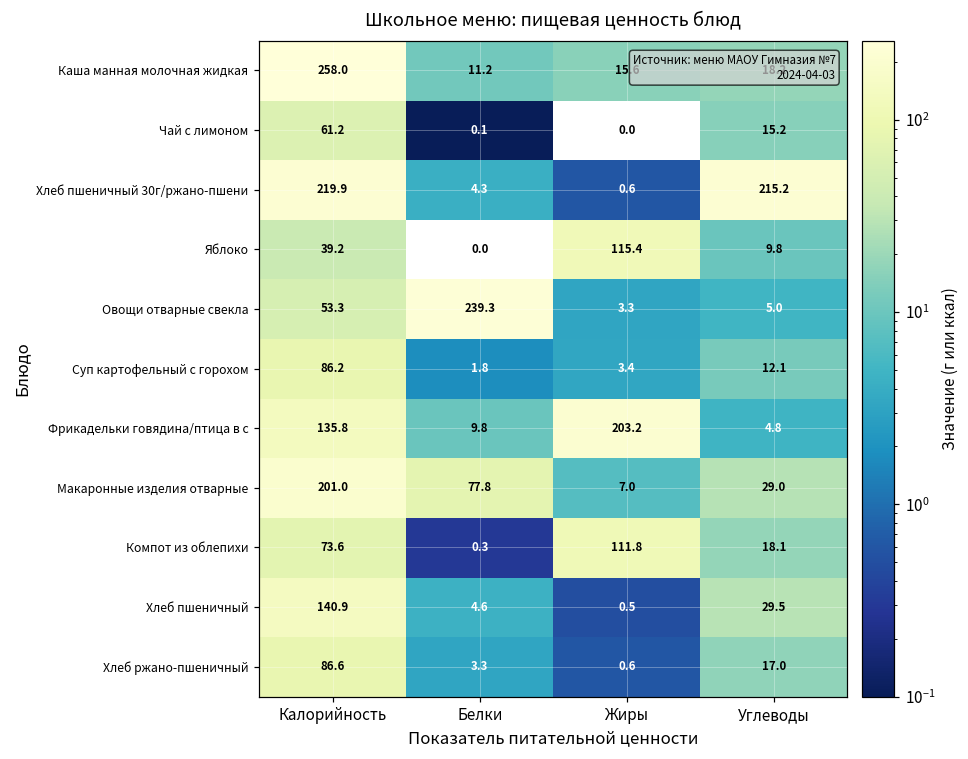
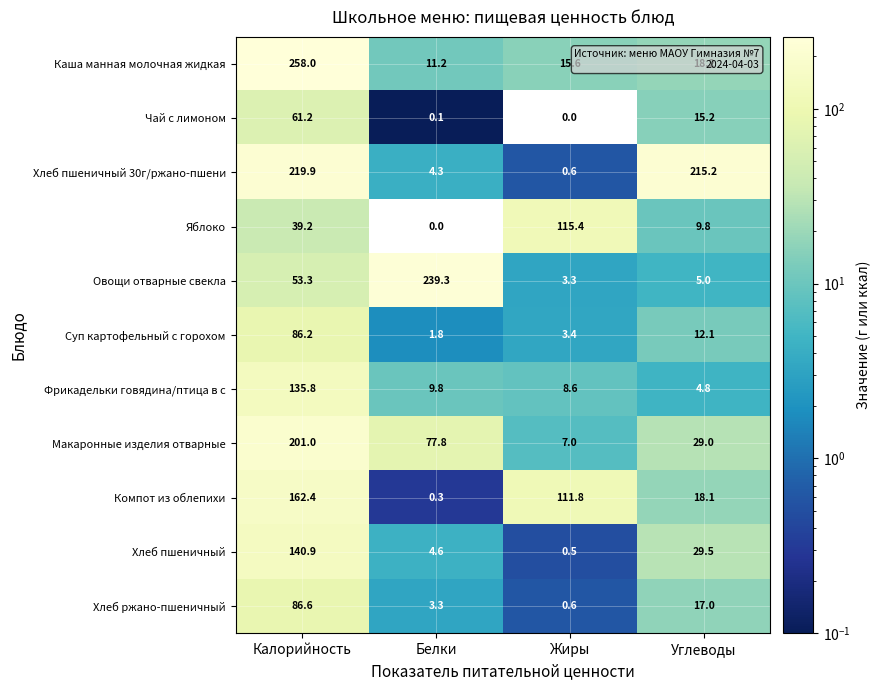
Фрикадельки говядина/птица в с, Жиры: 203.2 -> 8.6
Компот из облепихи, Калорийность: 73.6 -> 162.4
